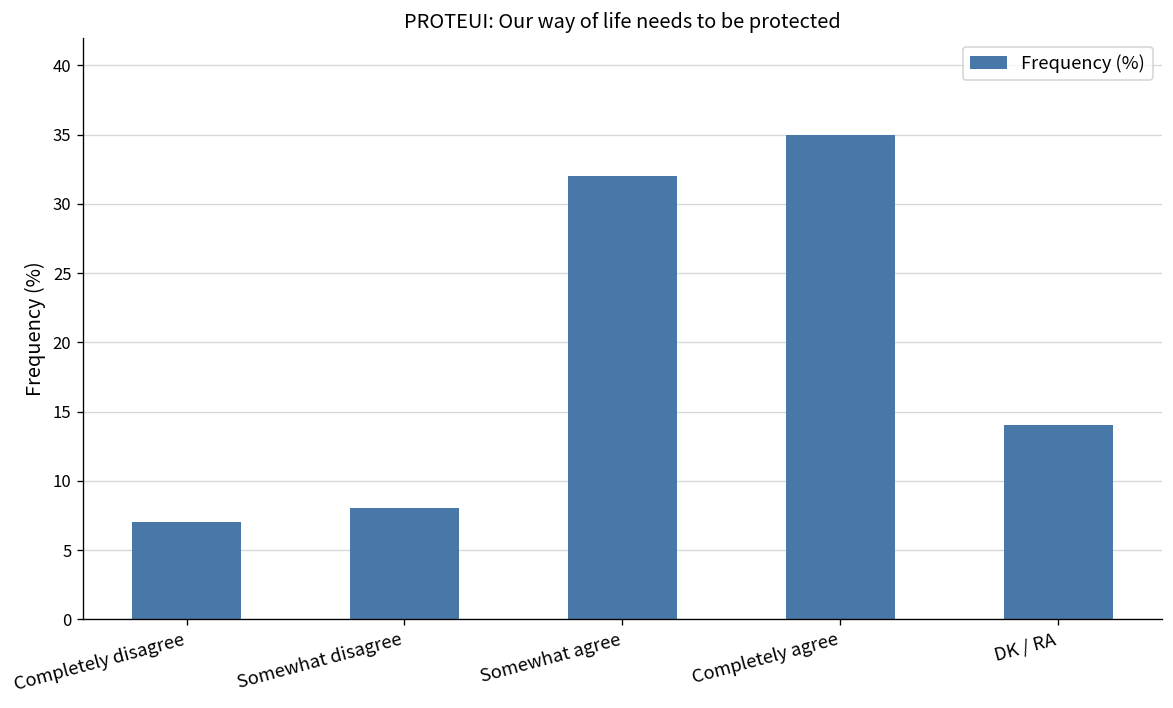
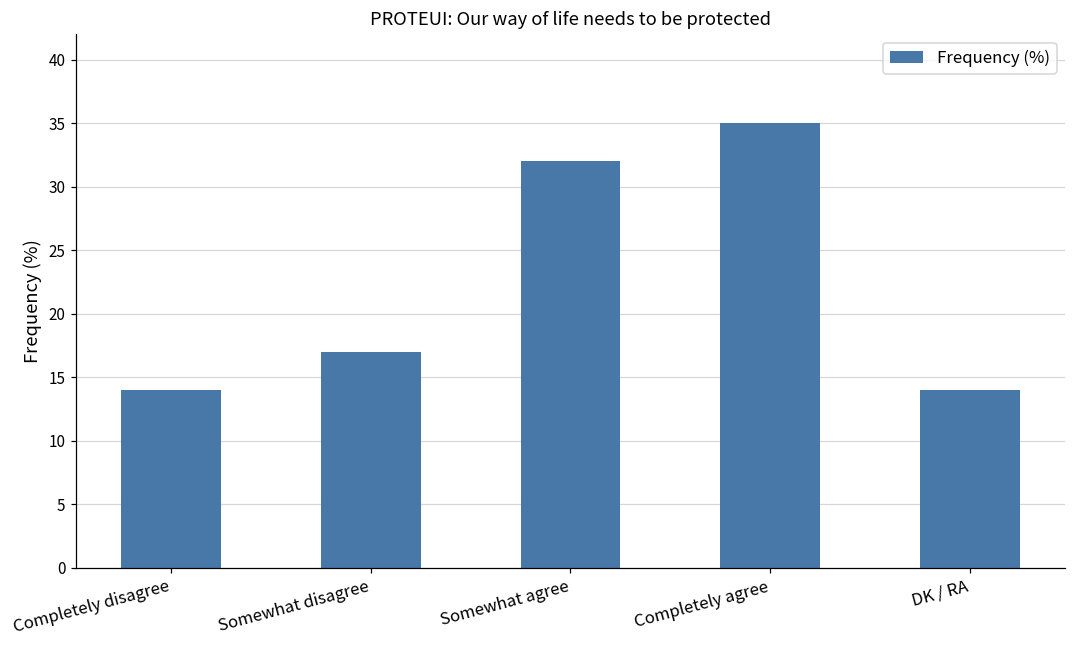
Completely disagree: 7 -> 14
Somewhat disagree: 8 -> 17
